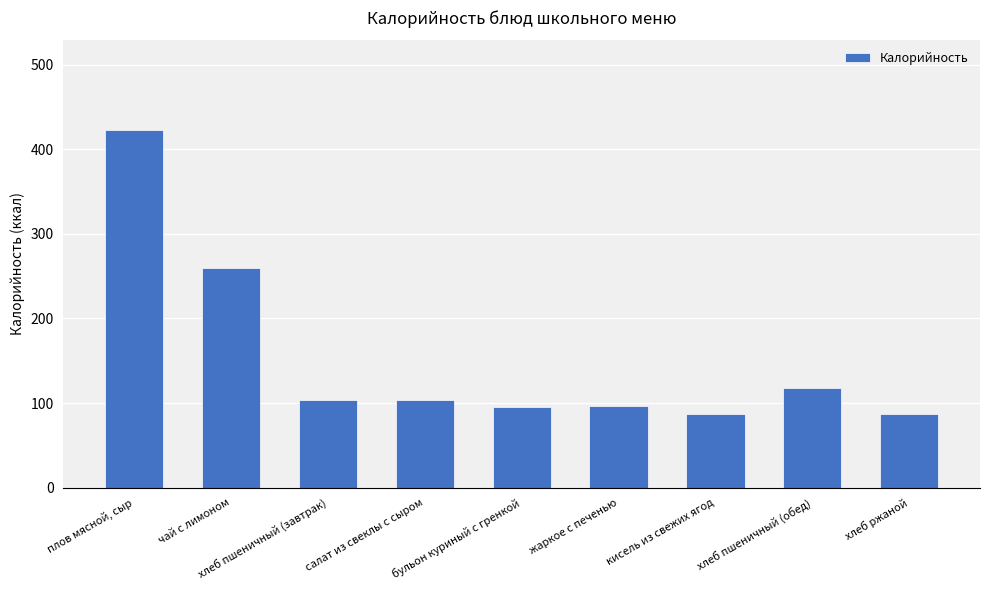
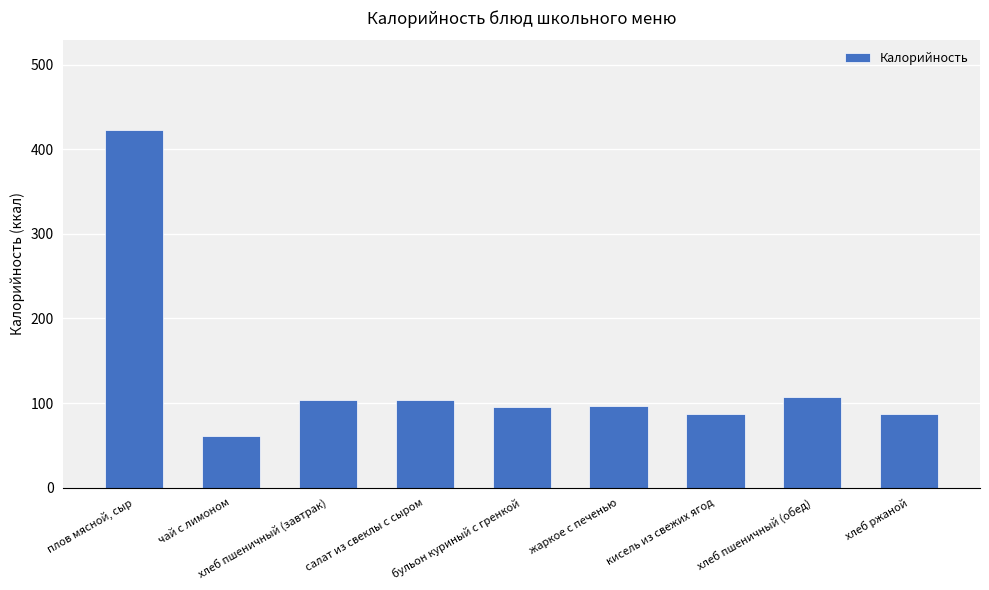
чай с лимоном: 260 -> 60
хлеб пшеничный (обед): 120 -> 110
